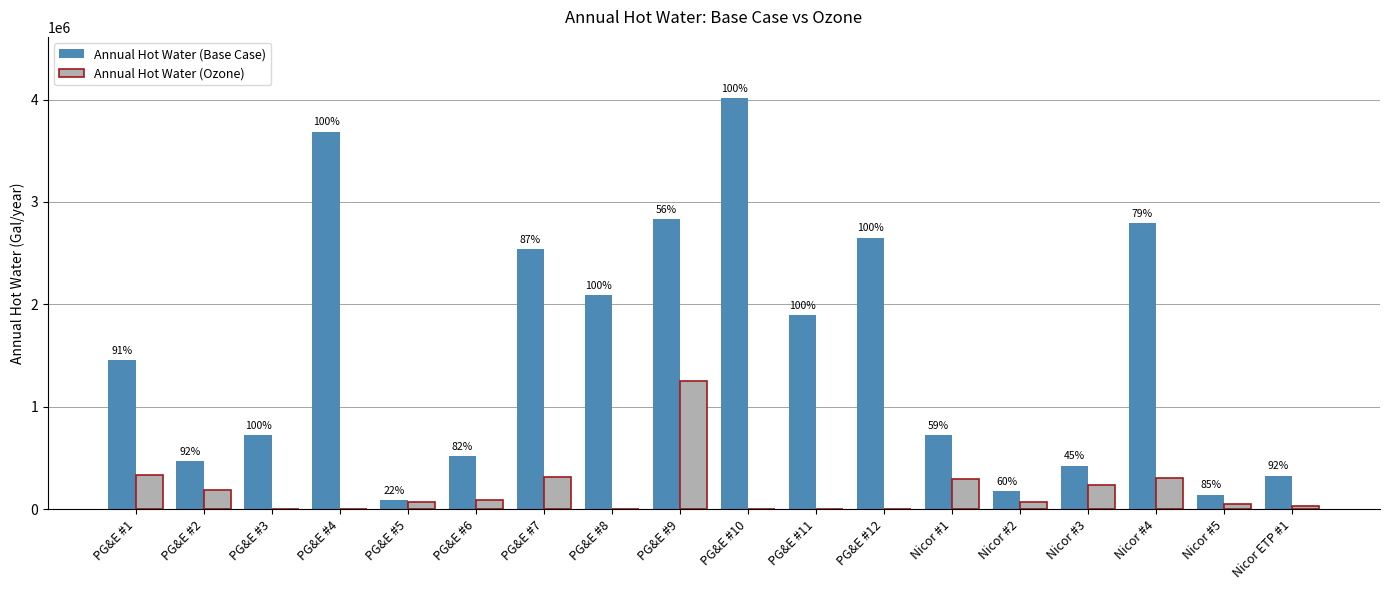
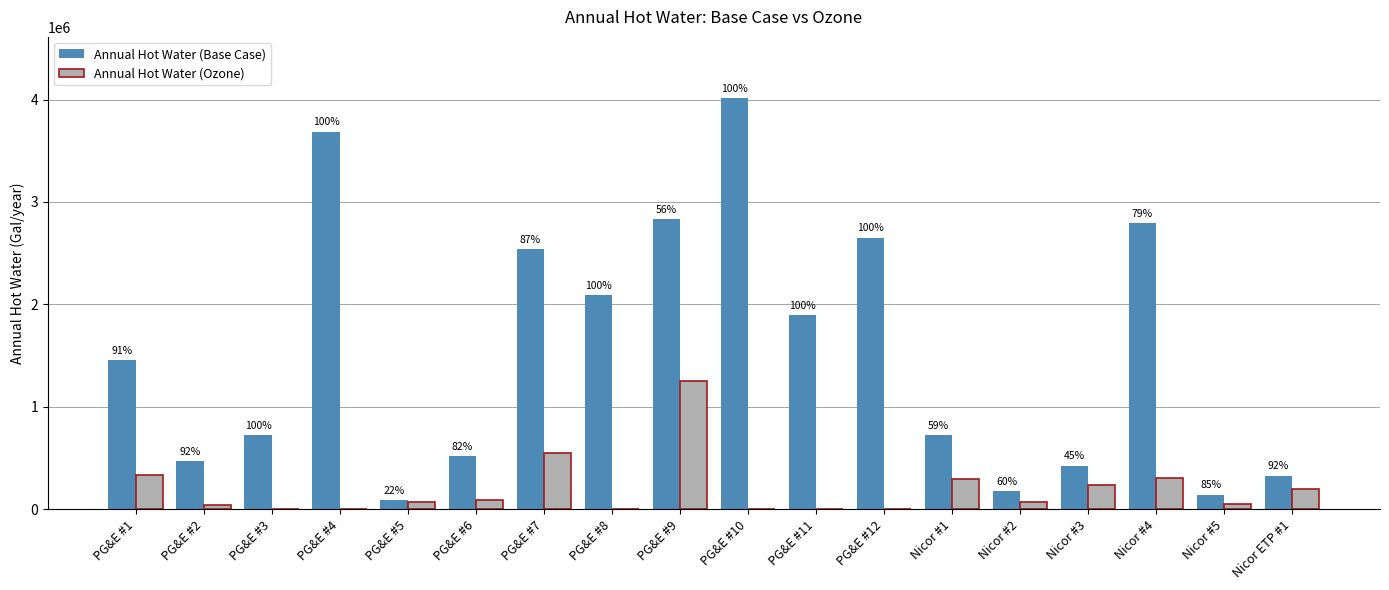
Annual Hot Water (Ozone), PG&E #2: 190000 -> 40000
Annual Hot Water (Ozone), PG&E #7: 320000 -> 540000
Annual Hot Water (Ozone), Nicor ETP #1: 30000 -> 190000
